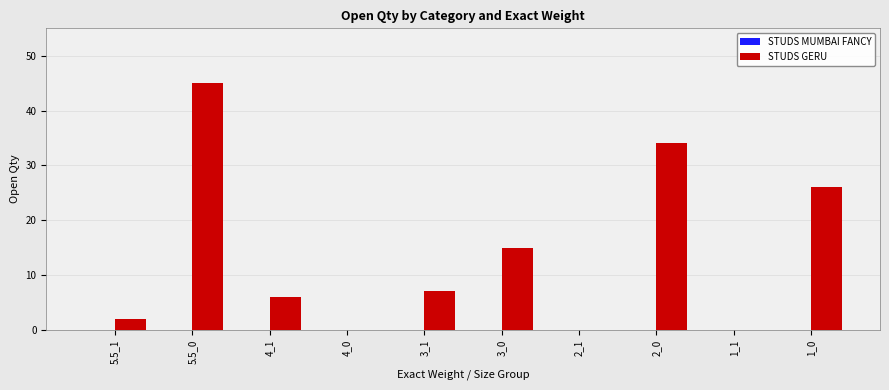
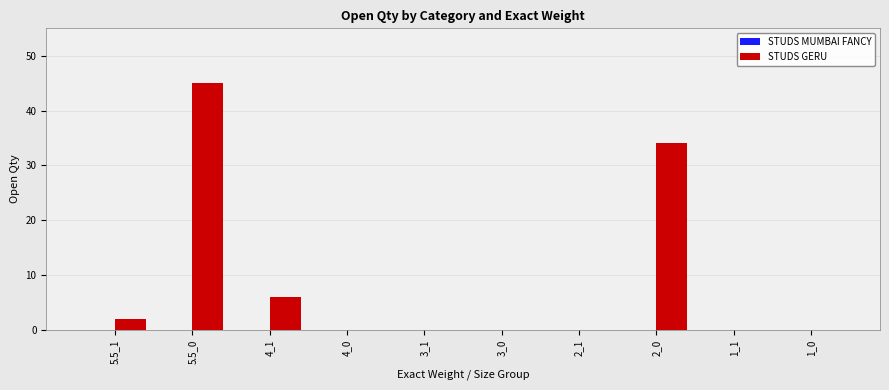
STUDS GERU, 3_1: 7 -> 0
STUDS GERU, 3_0: 15 -> 0
STUDS GERU, 1_0: 26 -> 0
